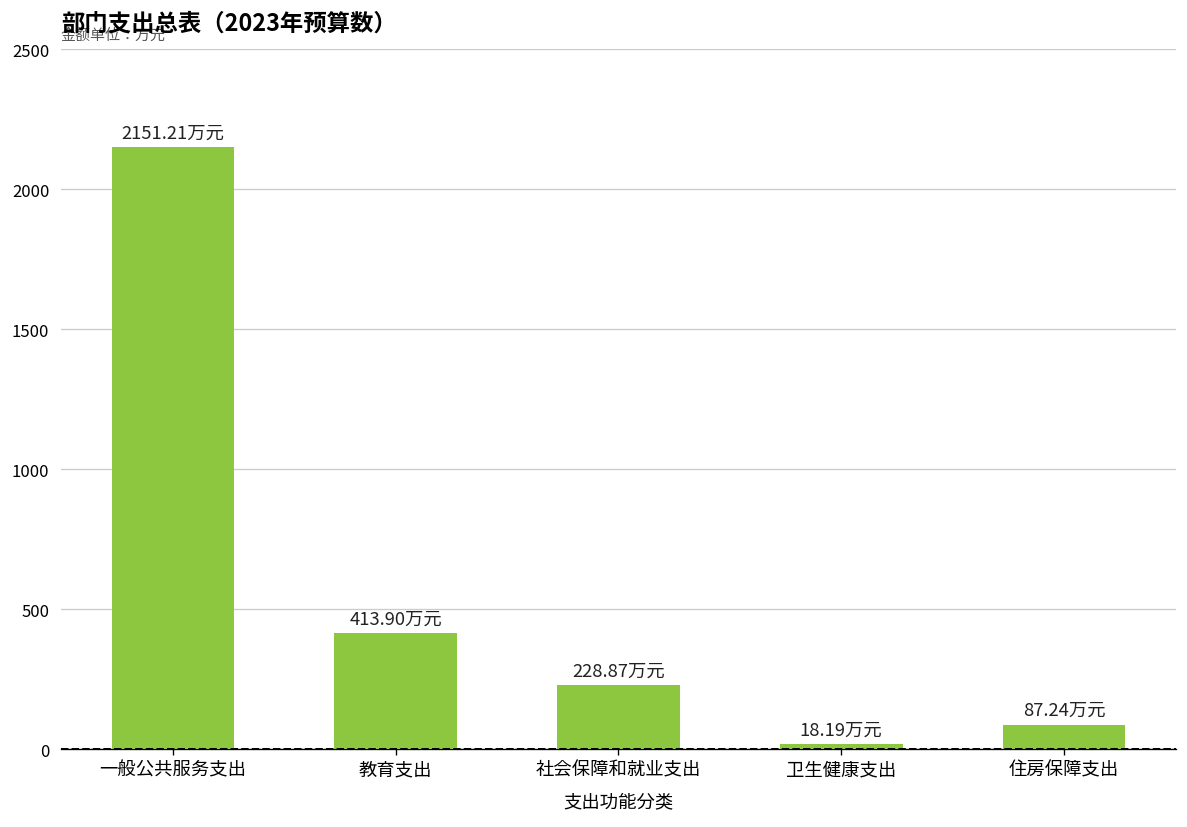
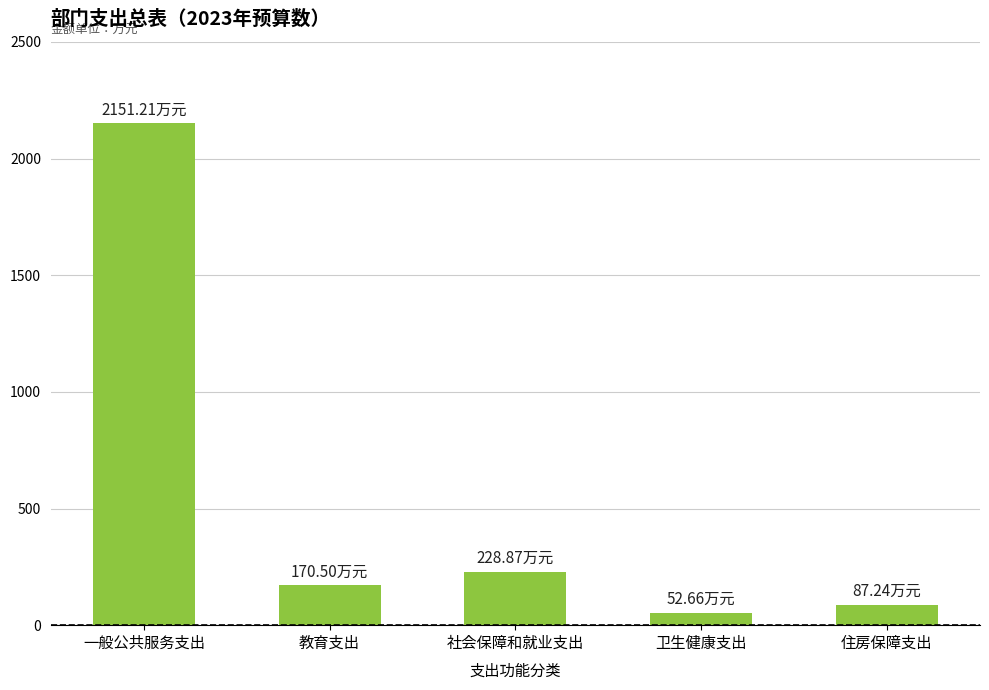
教育支出: 413.90 -> 170.50
卫生健康支出: 18.19 -> 52.66
